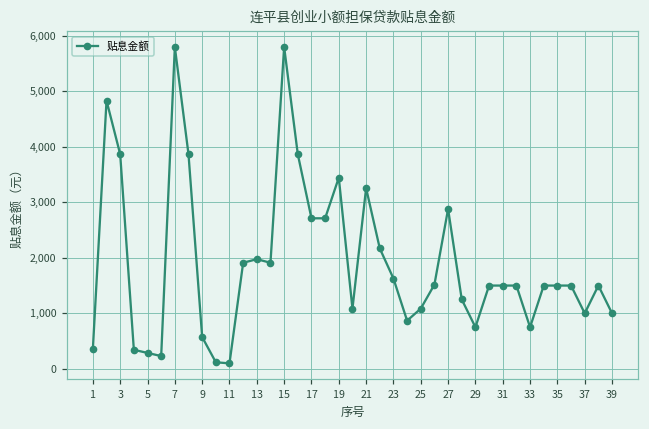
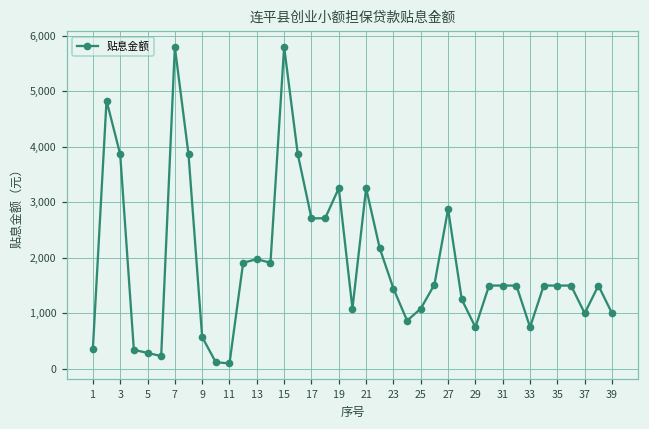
19: 3,400 -> 3,300
23: 1,600 -> 1,400
